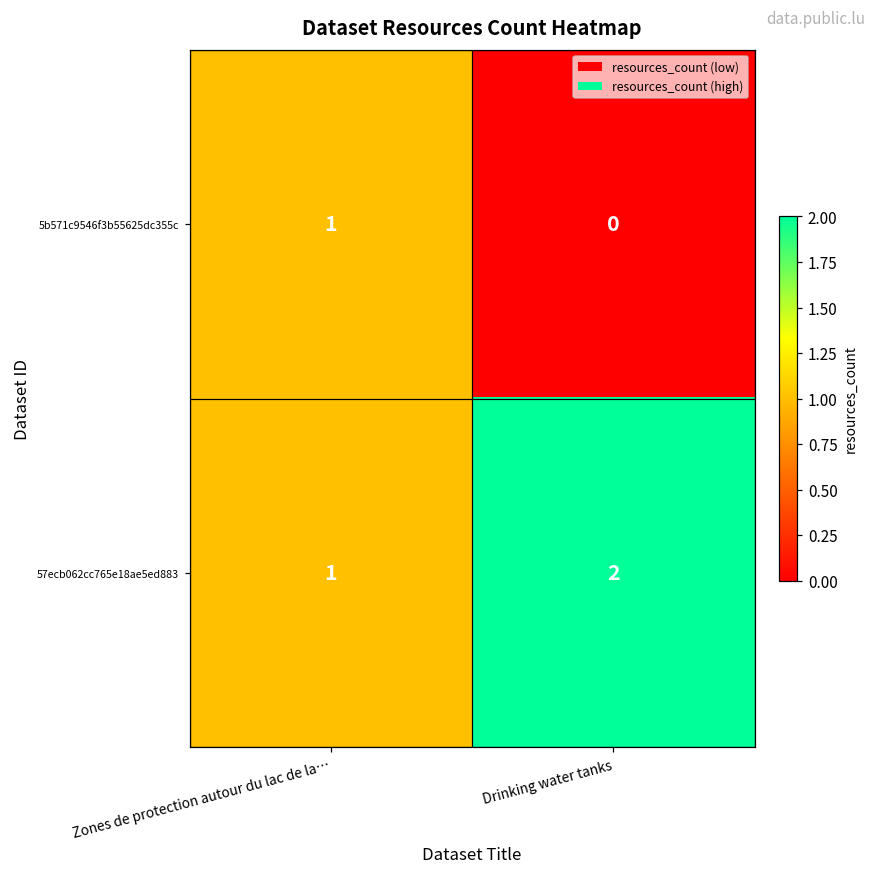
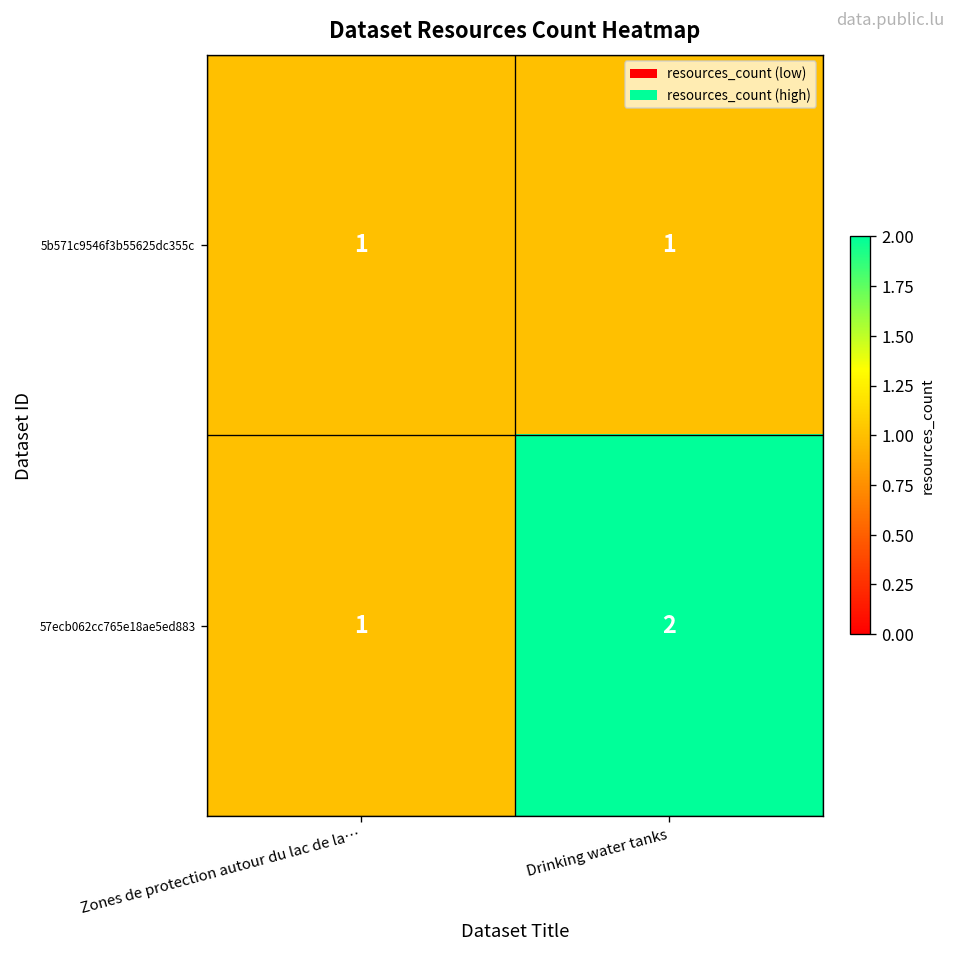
5b571c9546f3b55625dc355c, Drinking water tanks: 0 -> 1
